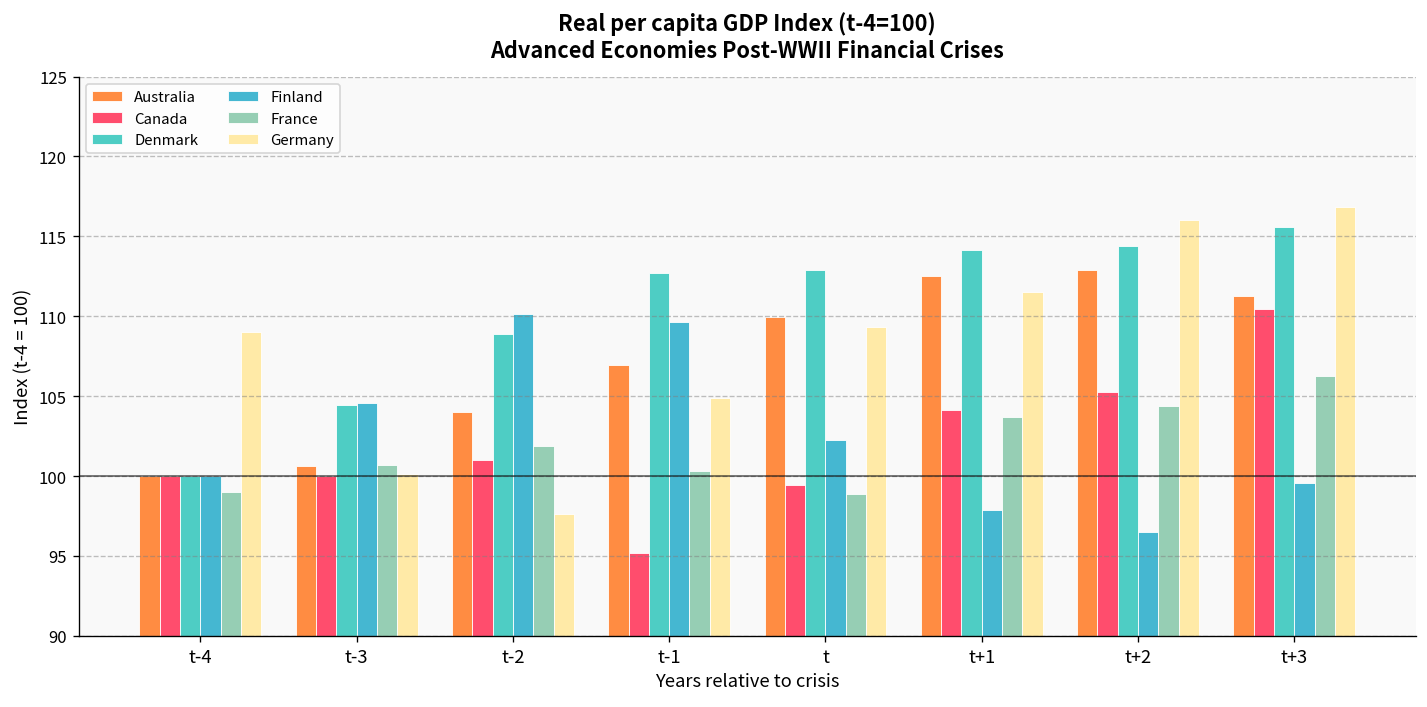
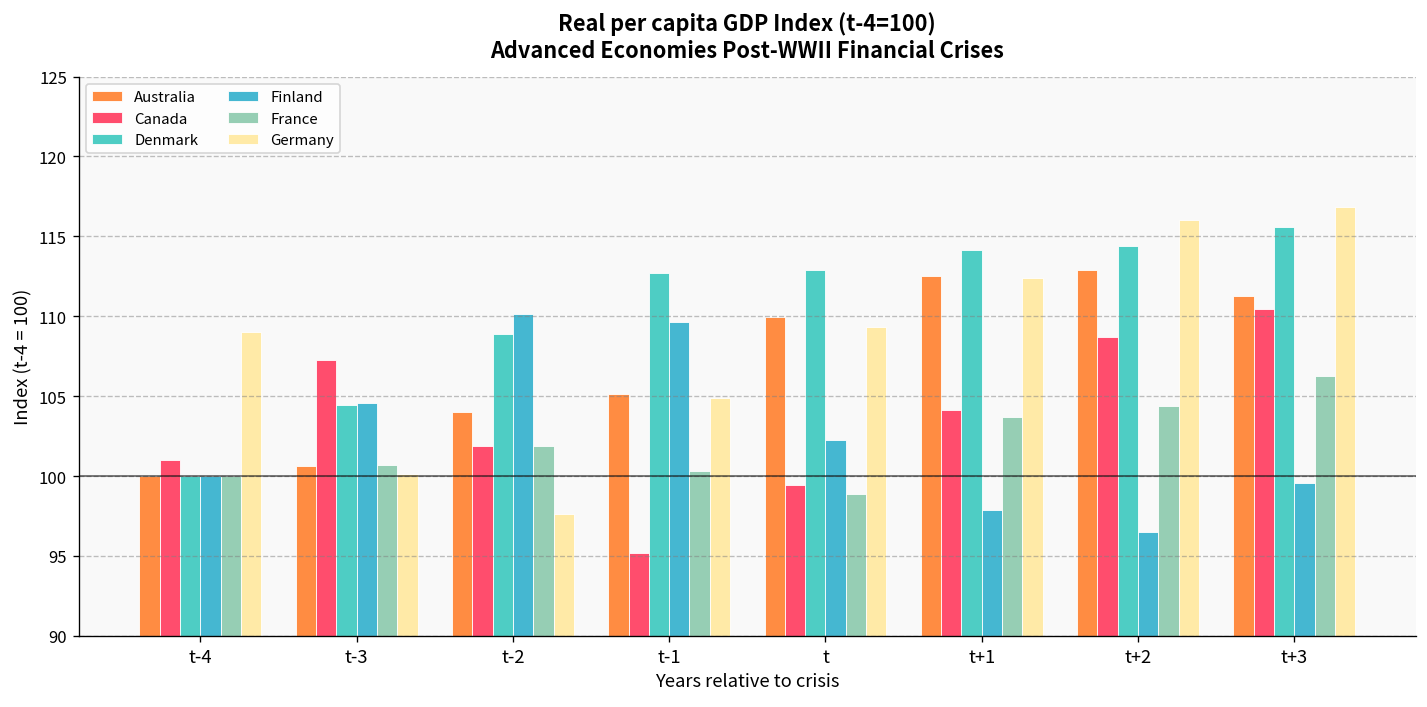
Canada, t-4: 100 -> 101
France, t-4: 99 -> 100
Canada, t-3: 100.0 -> 107.3
Canada, t-2: 101.0 -> 101.9
Australia, t-1: 107.0 -> 105.1
Germany, t+1: 111.5 -> 112.4
Canada, t+2: 105.3 -> 108.7
